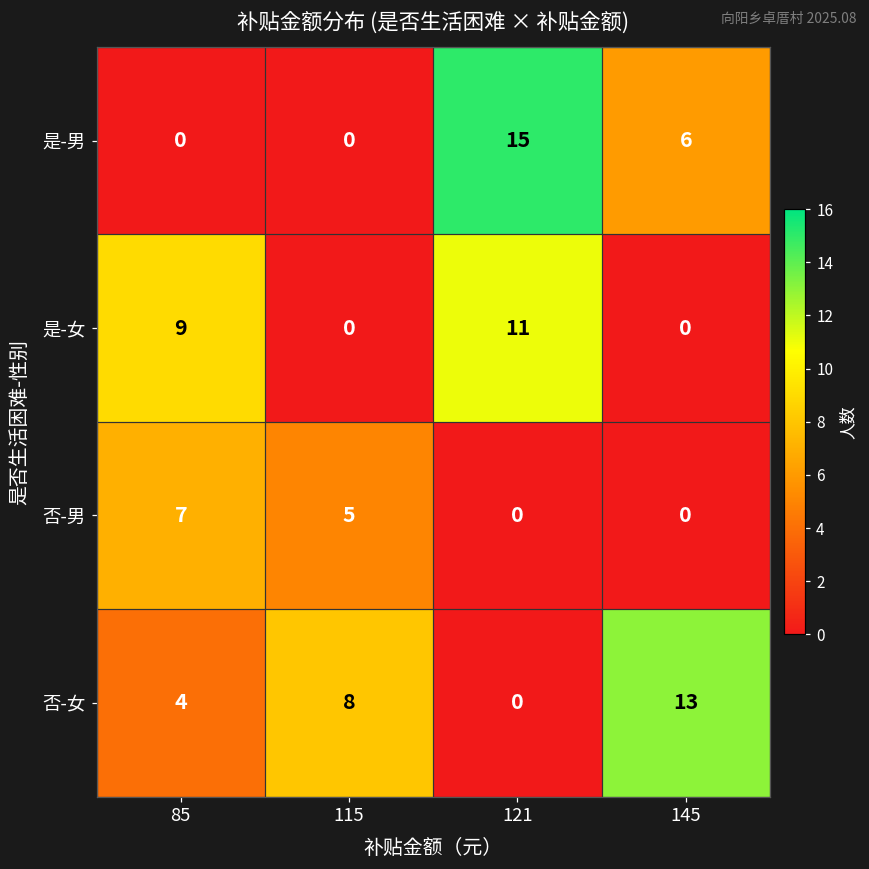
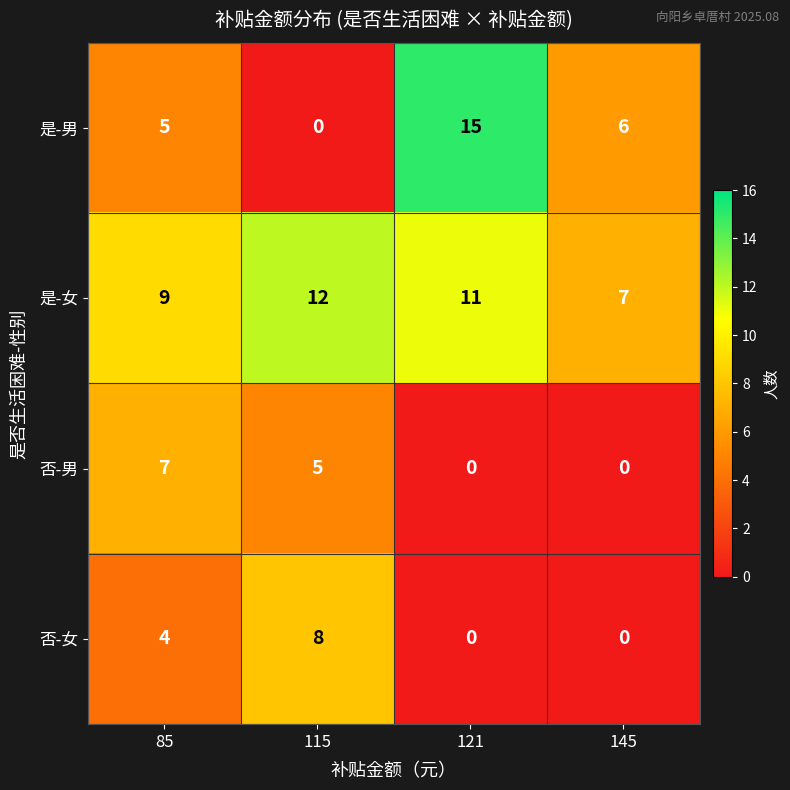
是-男, 85: 0 -> 5
是-女, 115: 0 -> 12
是-女, 145: 0 -> 7
否-女, 145: 13 -> 0
